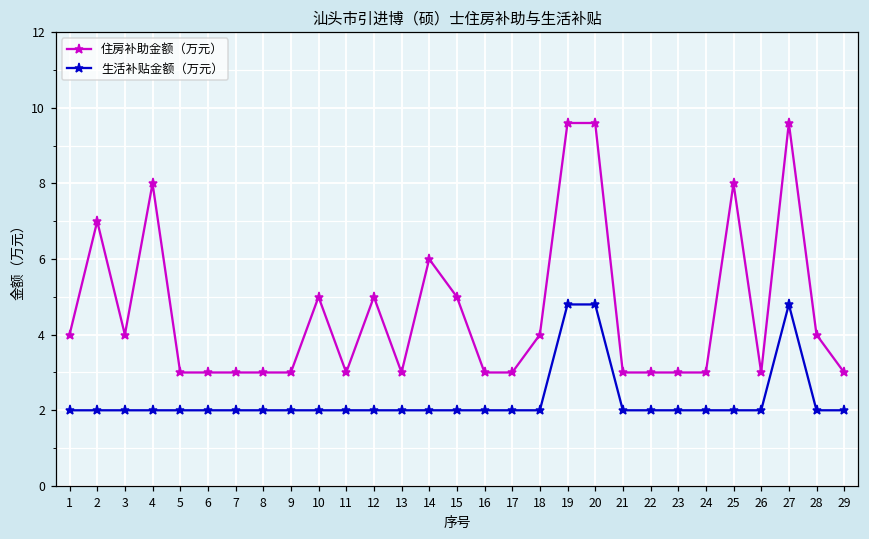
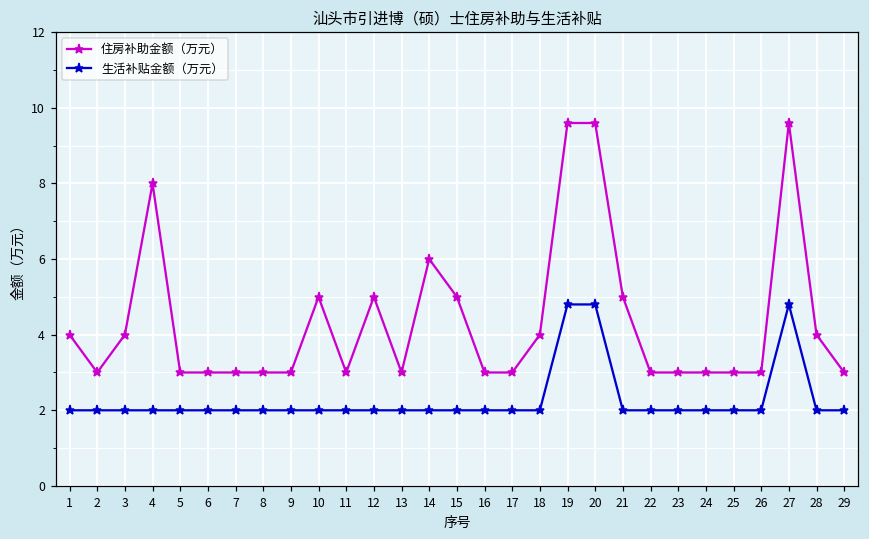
住房补助金额（万元）, 2: 7 -> 3
住房补助金额（万元）, 21: 3 -> 5
住房补助金额（万元）, 25: 8 -> 3
